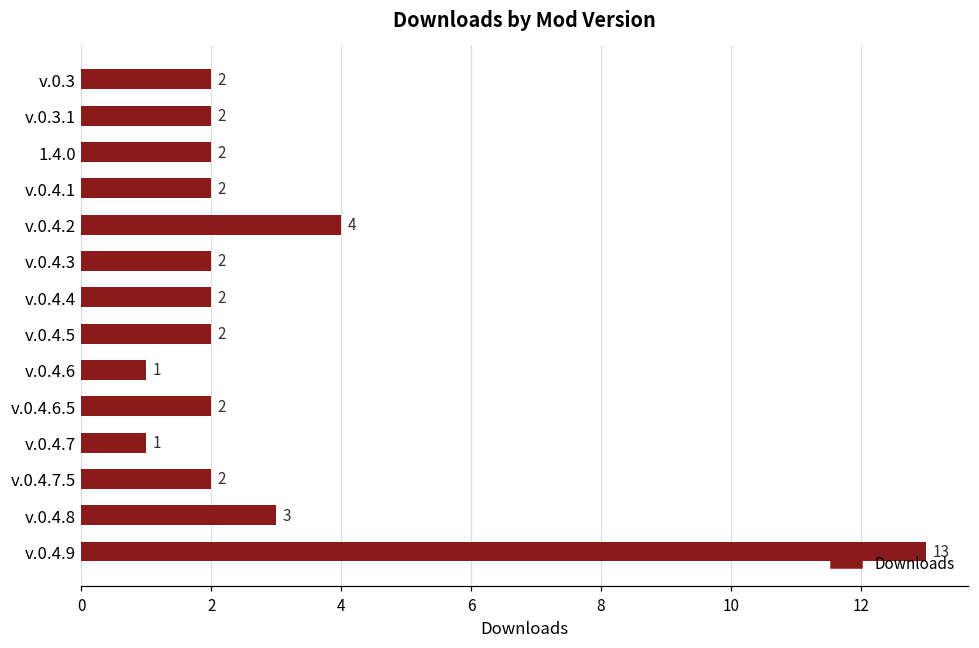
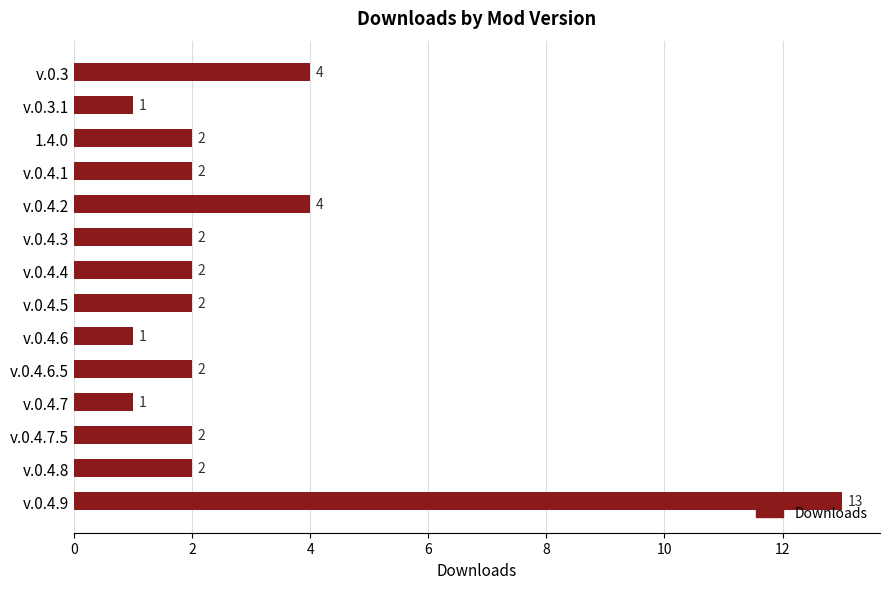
v.0.3: 2 -> 4
v.0.3.1: 2 -> 1
v.0.4.8: 3 -> 2
